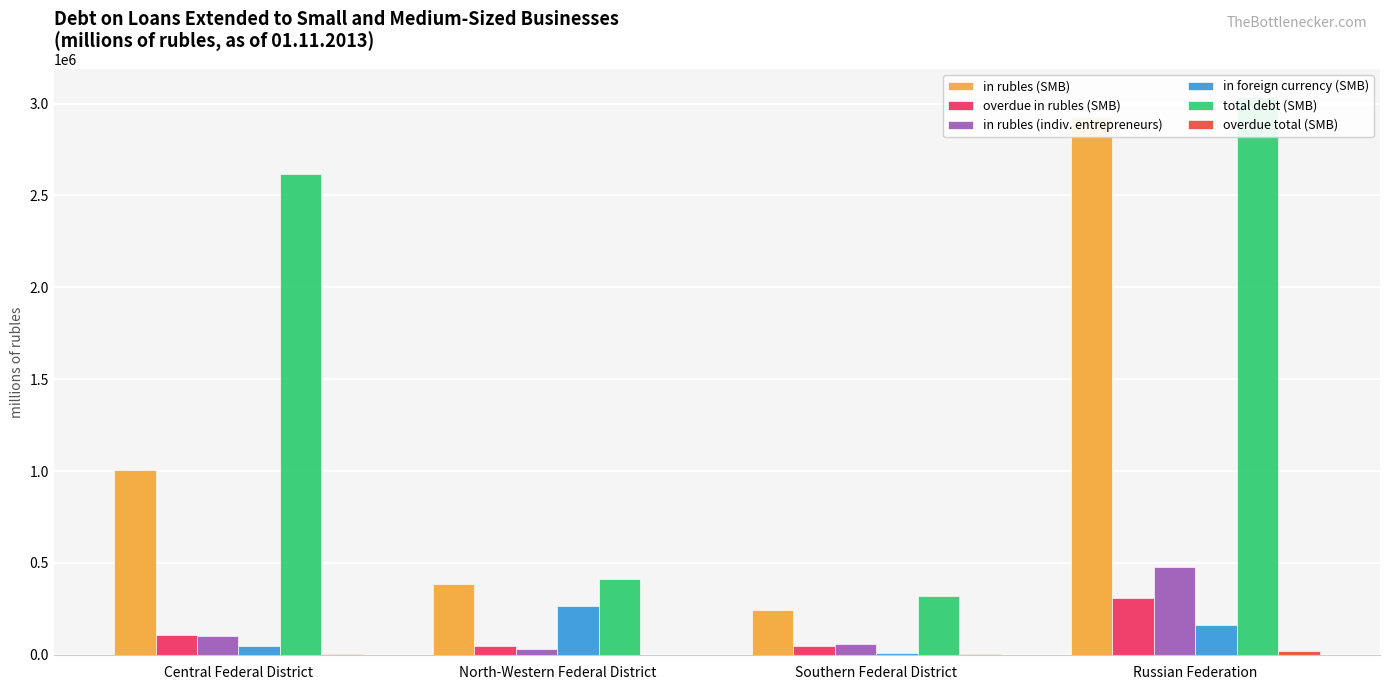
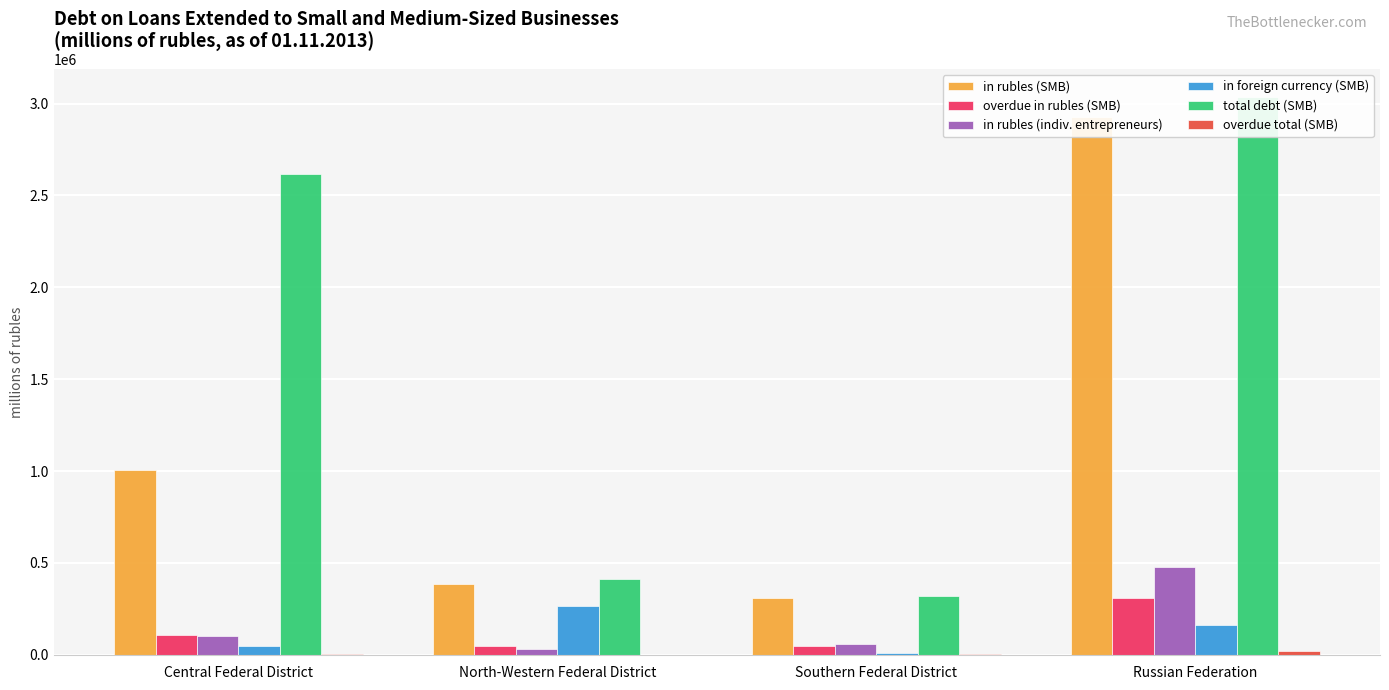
in rubles (SMB), Southern Federal District: 240000 -> 310000
